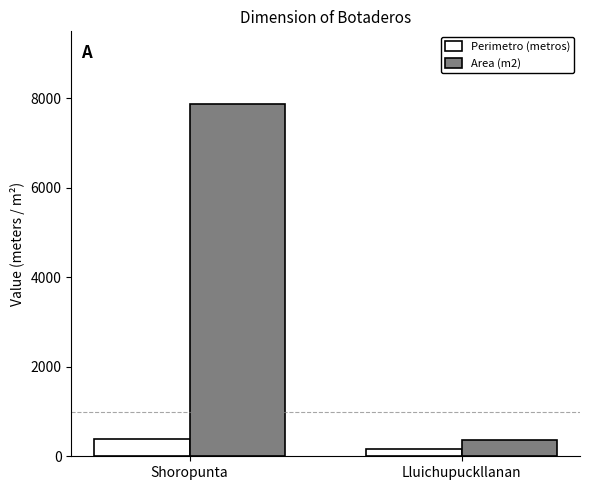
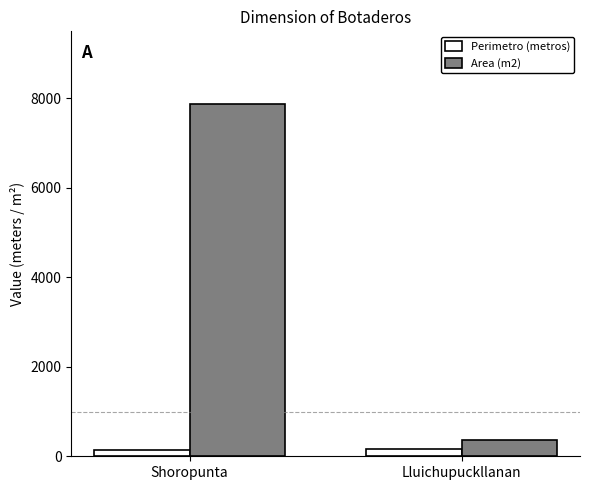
Perimetro (metros), Shoropunta: 400 -> 100
